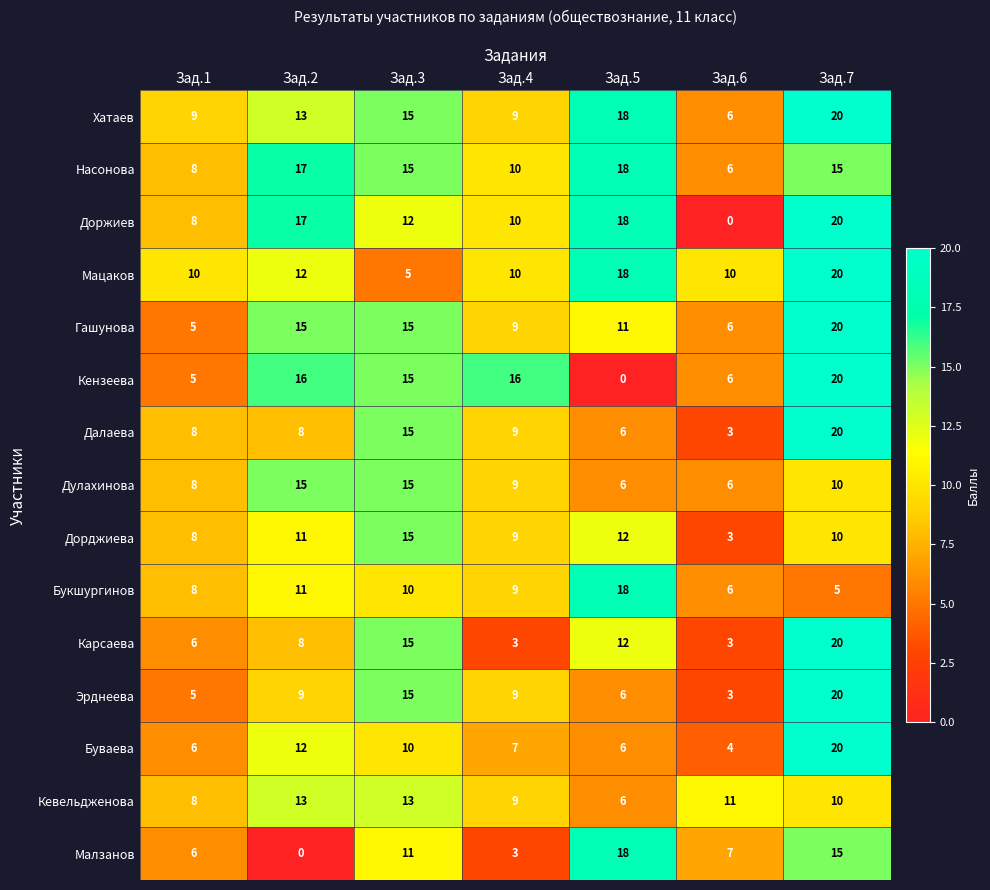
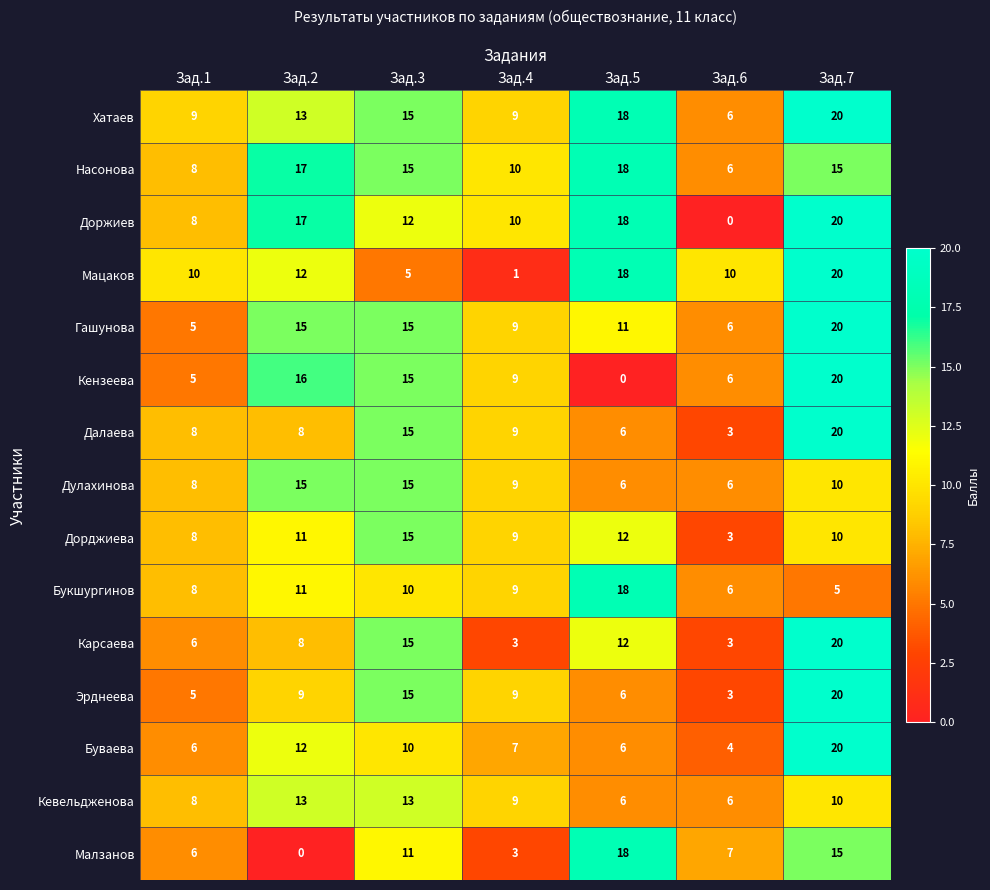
Мацаков, Зад.4: 10 -> 1
Кензеева, Зад.4: 16 -> 9
Кевельдженова, Зад.6: 11 -> 6
